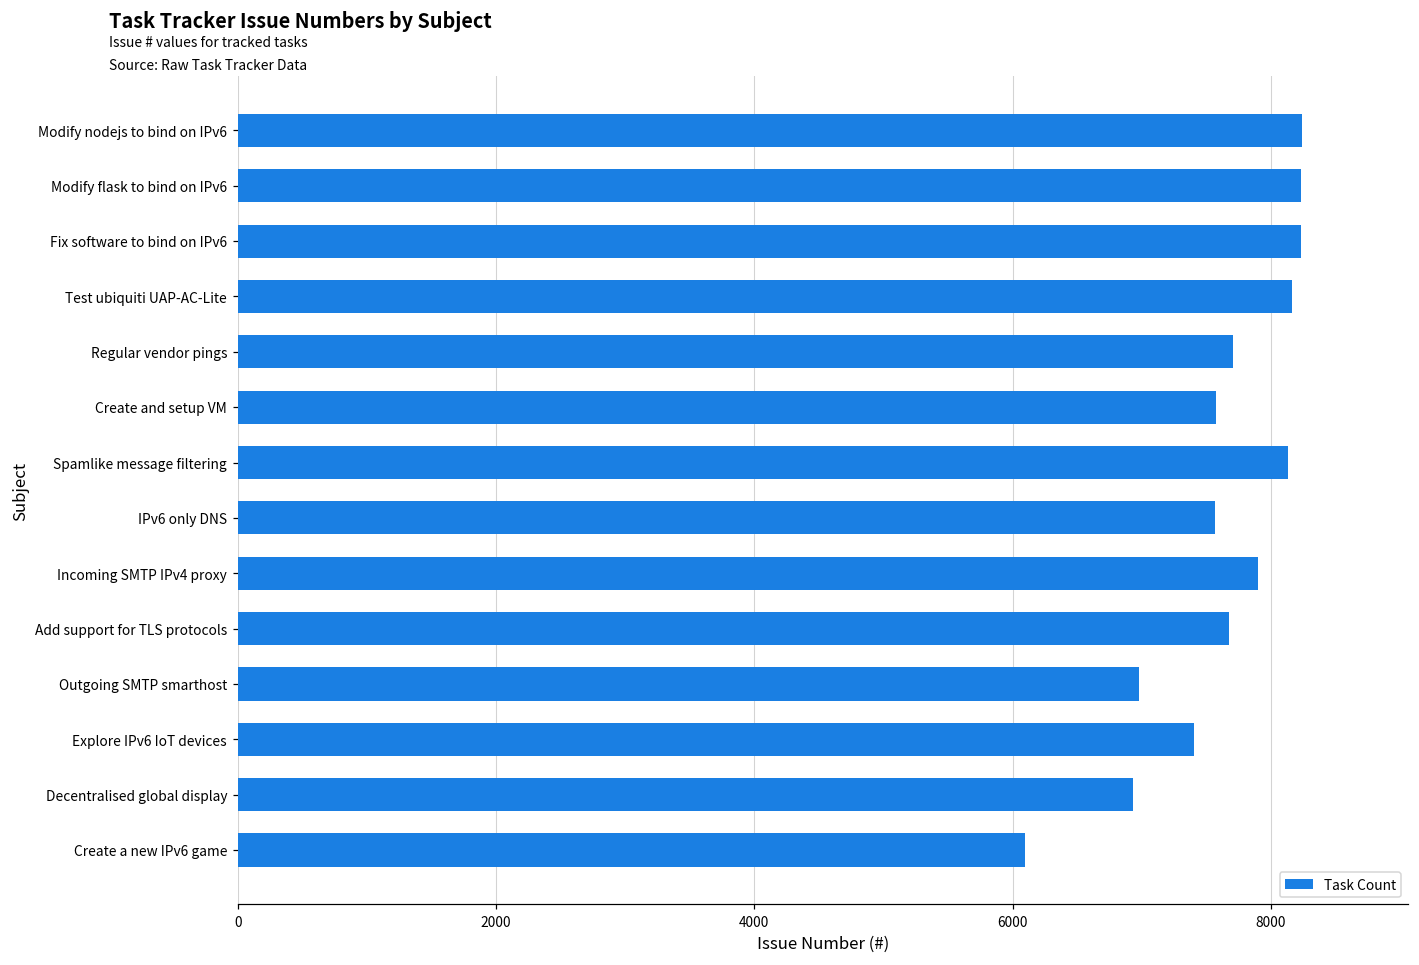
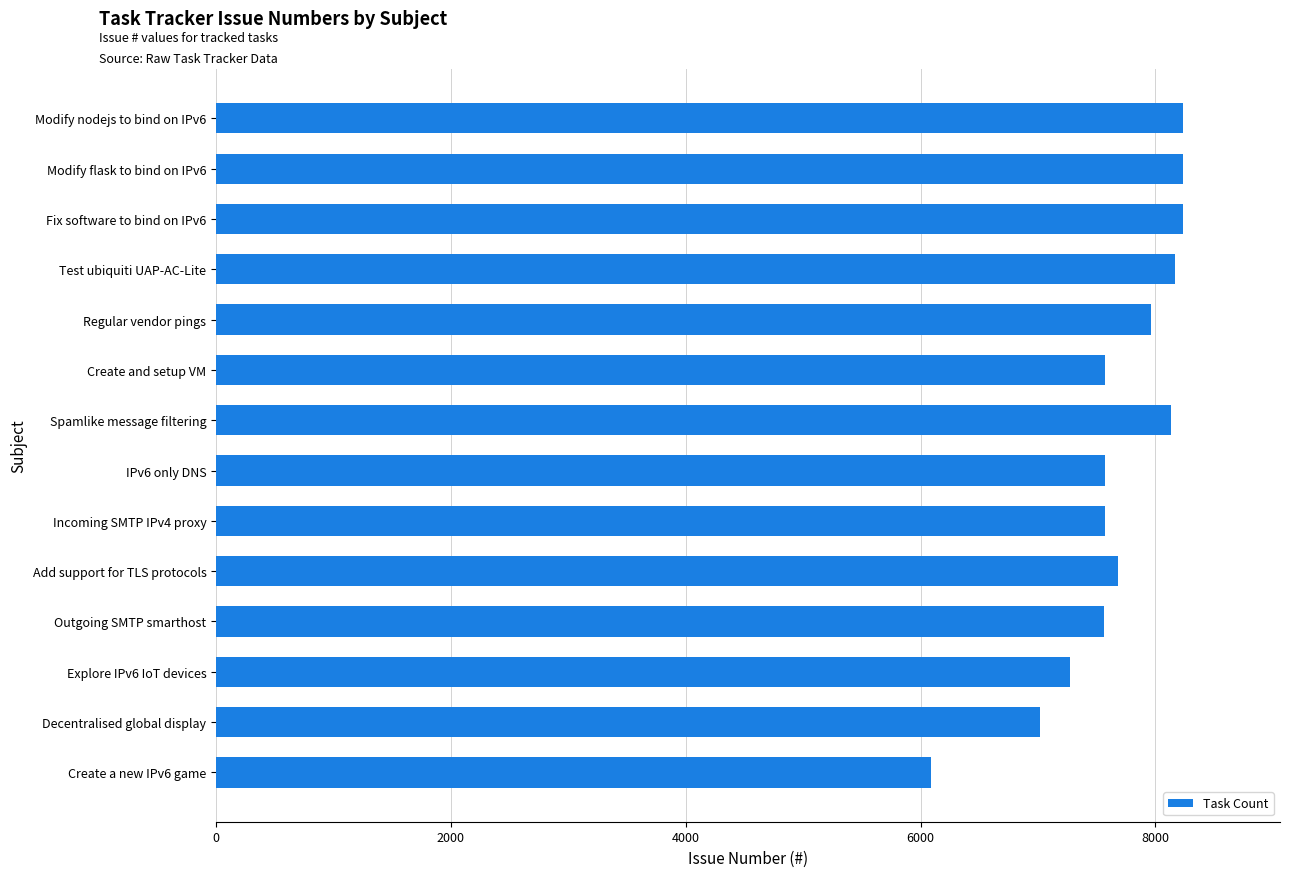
Regular vendor pings: 7700 -> 7960
Incoming SMTP IPv4 proxy: 7900 -> 7570
Outgoing SMTP smarthost: 6980 -> 7570
Explore IPv6 IoT devices: 7410 -> 7280
Decentralised global display: 6930 -> 7020
